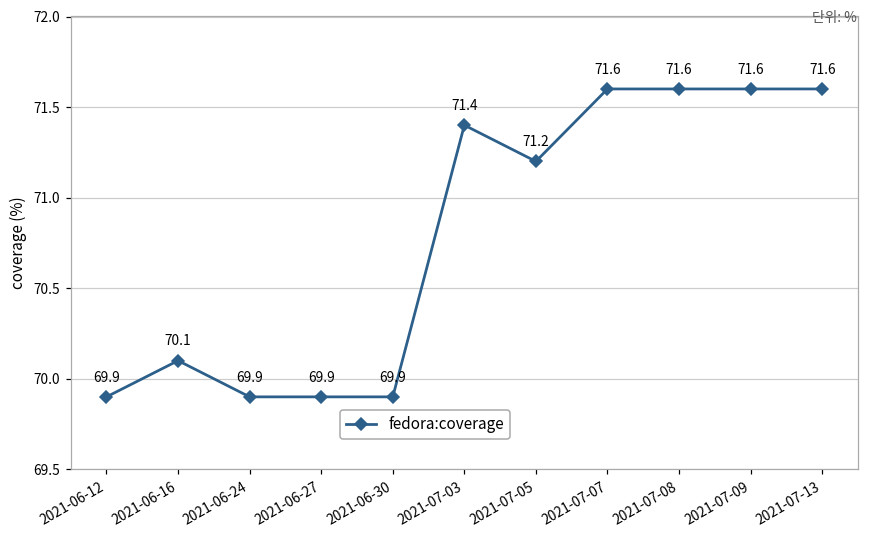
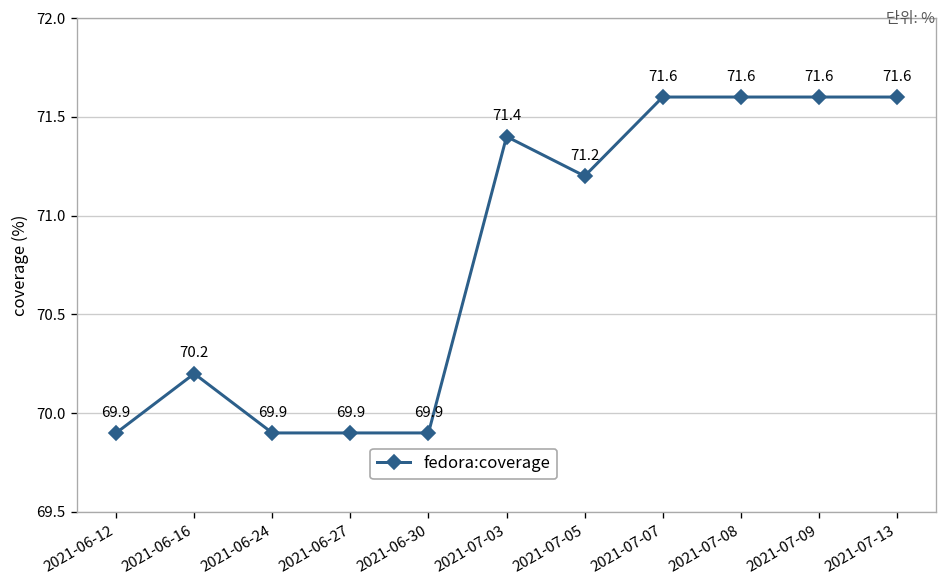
2021-06-16: 70.1 -> 70.2
